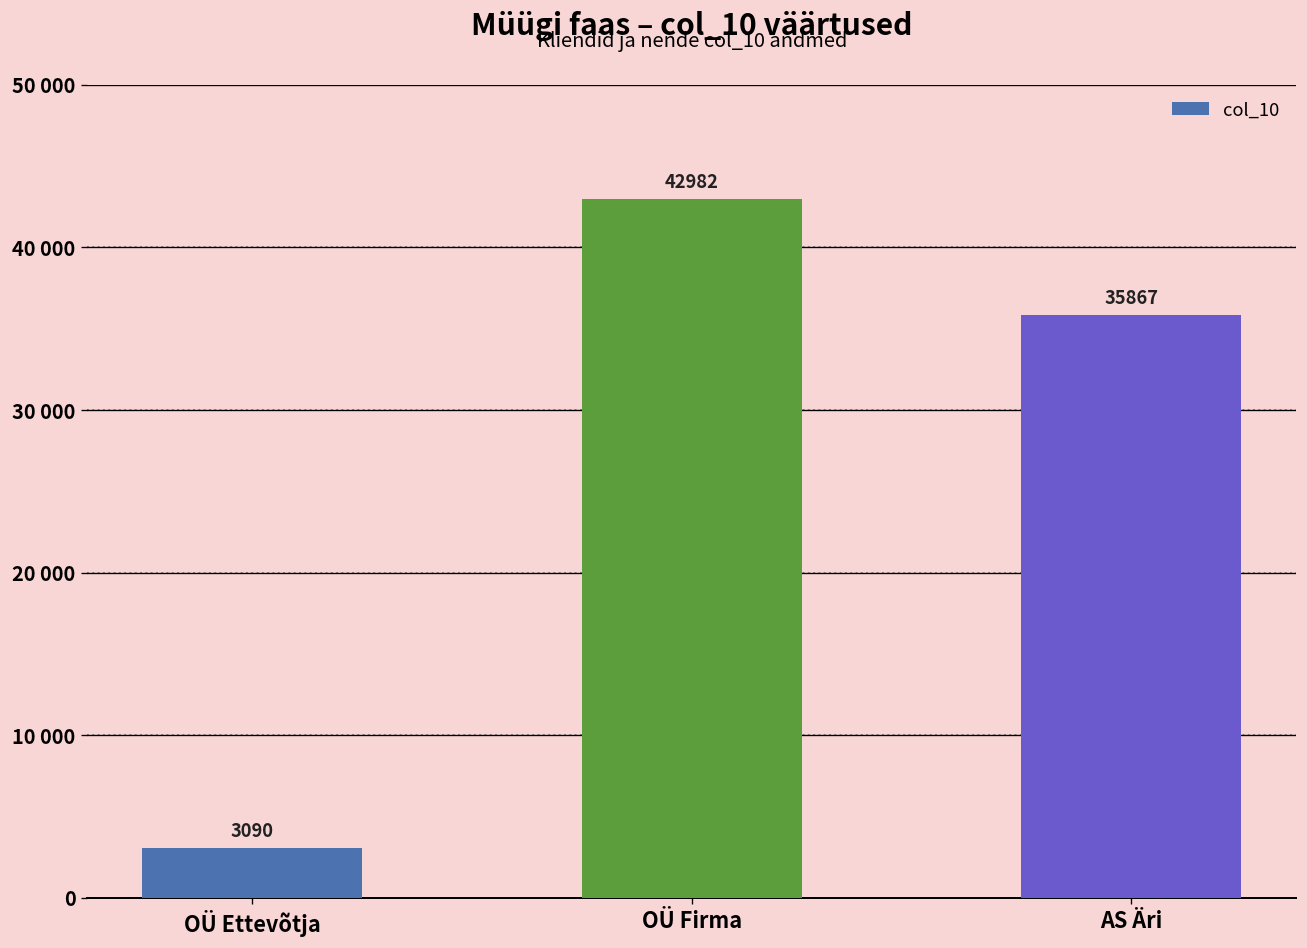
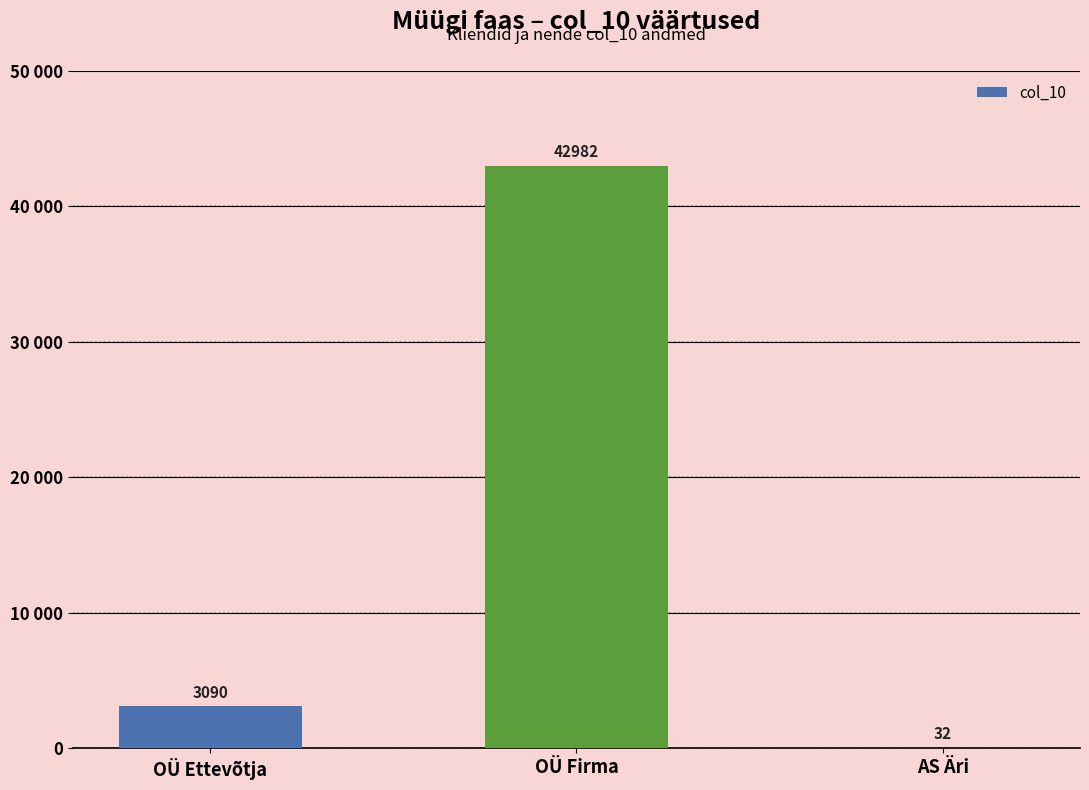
AS Äri: 35867 -> 32
